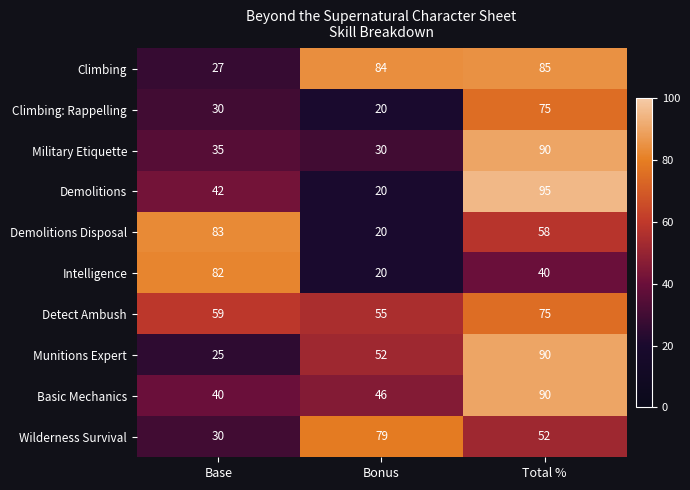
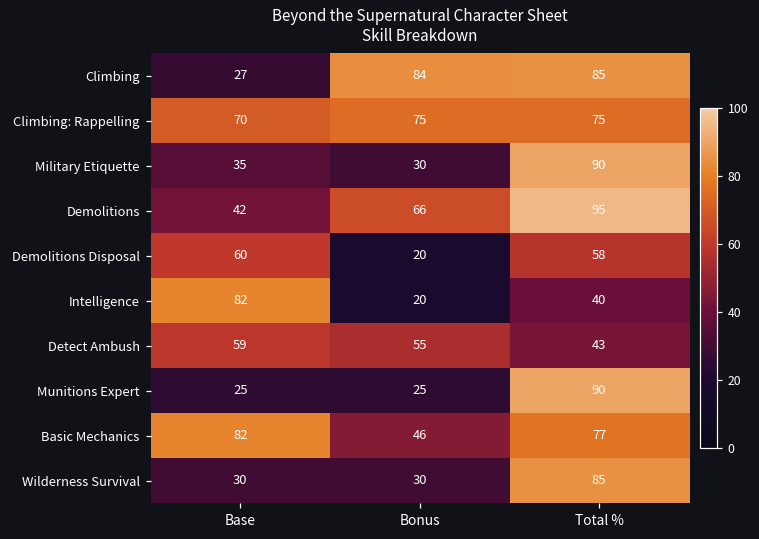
Climbing: Rappelling, Base: 30 -> 70
Climbing: Rappelling, Bonus: 20 -> 75
Demolitions, Bonus: 20 -> 66
Demolitions Disposal, Base: 83 -> 60
Detect Ambush, Total %: 75 -> 43
Munitions Expert, Bonus: 52 -> 25
Basic Mechanics, Base: 40 -> 82
Basic Mechanics, Total %: 90 -> 77
Wilderness Survival, Bonus: 79 -> 30
Wilderness Survival, Total %: 52 -> 85
